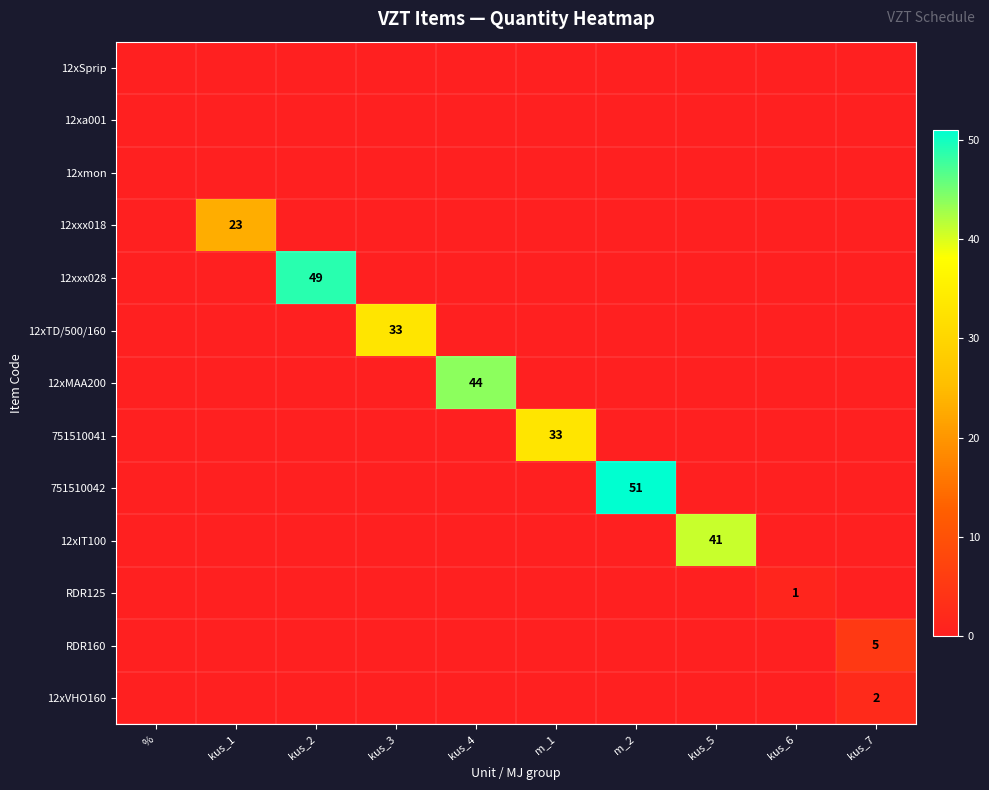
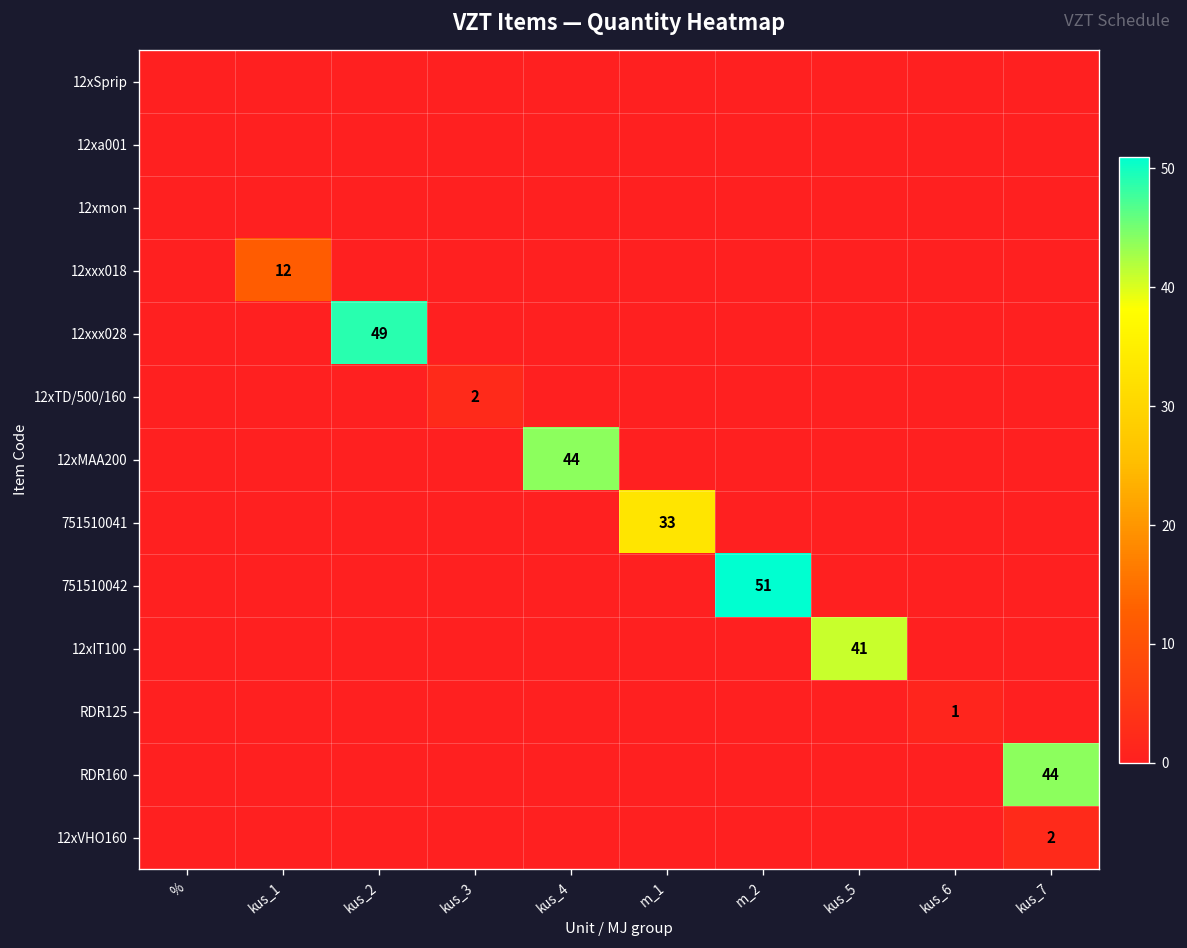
12xxx018, kus_1: 23 -> 12
12xTD/500/160, kus_3: 33 -> 2
RDR160, kus_7: 5 -> 44
